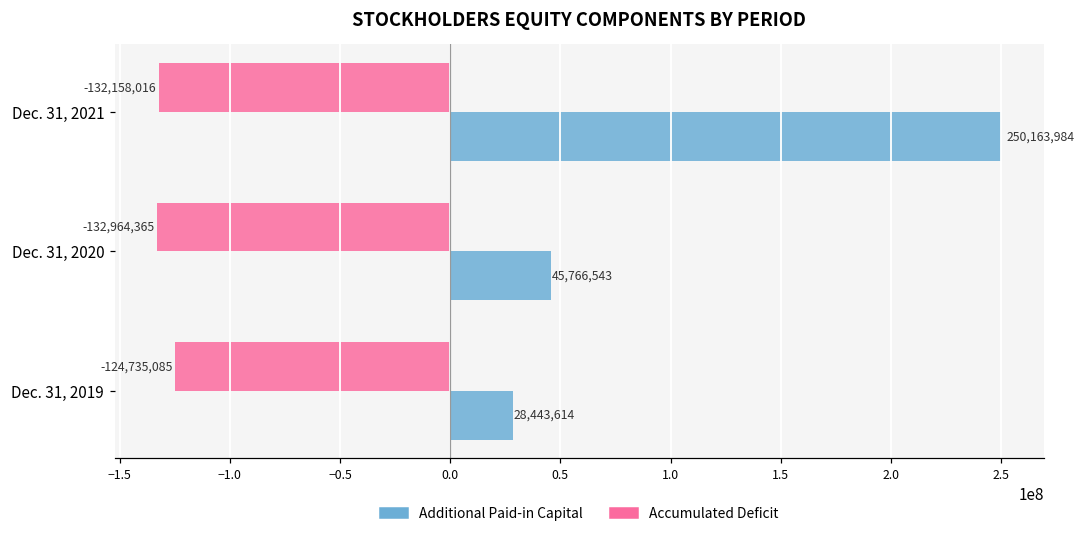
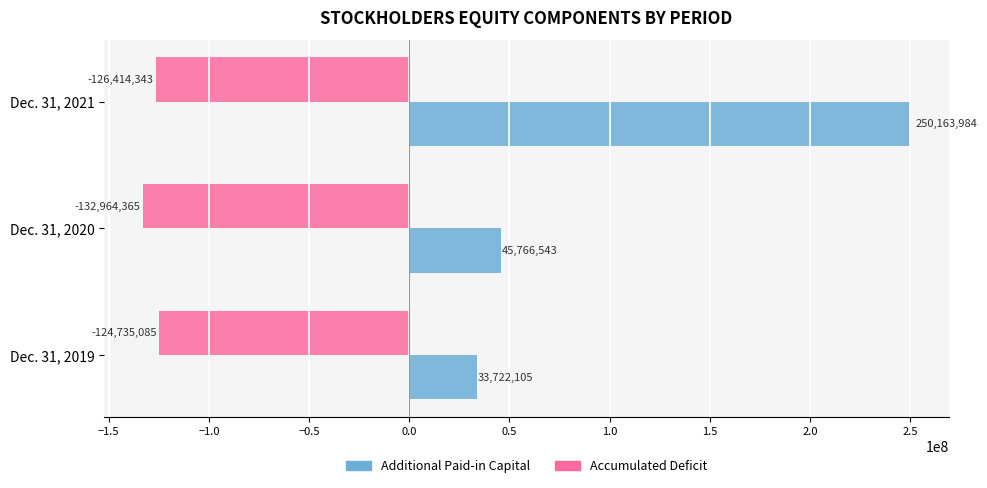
Accumulated Deficit, Dec. 31, 2021: -132,158,016 -> -126,414,343
Additional Paid-in Capital, Dec. 31, 2019: 28,443,614 -> 33,722,105
